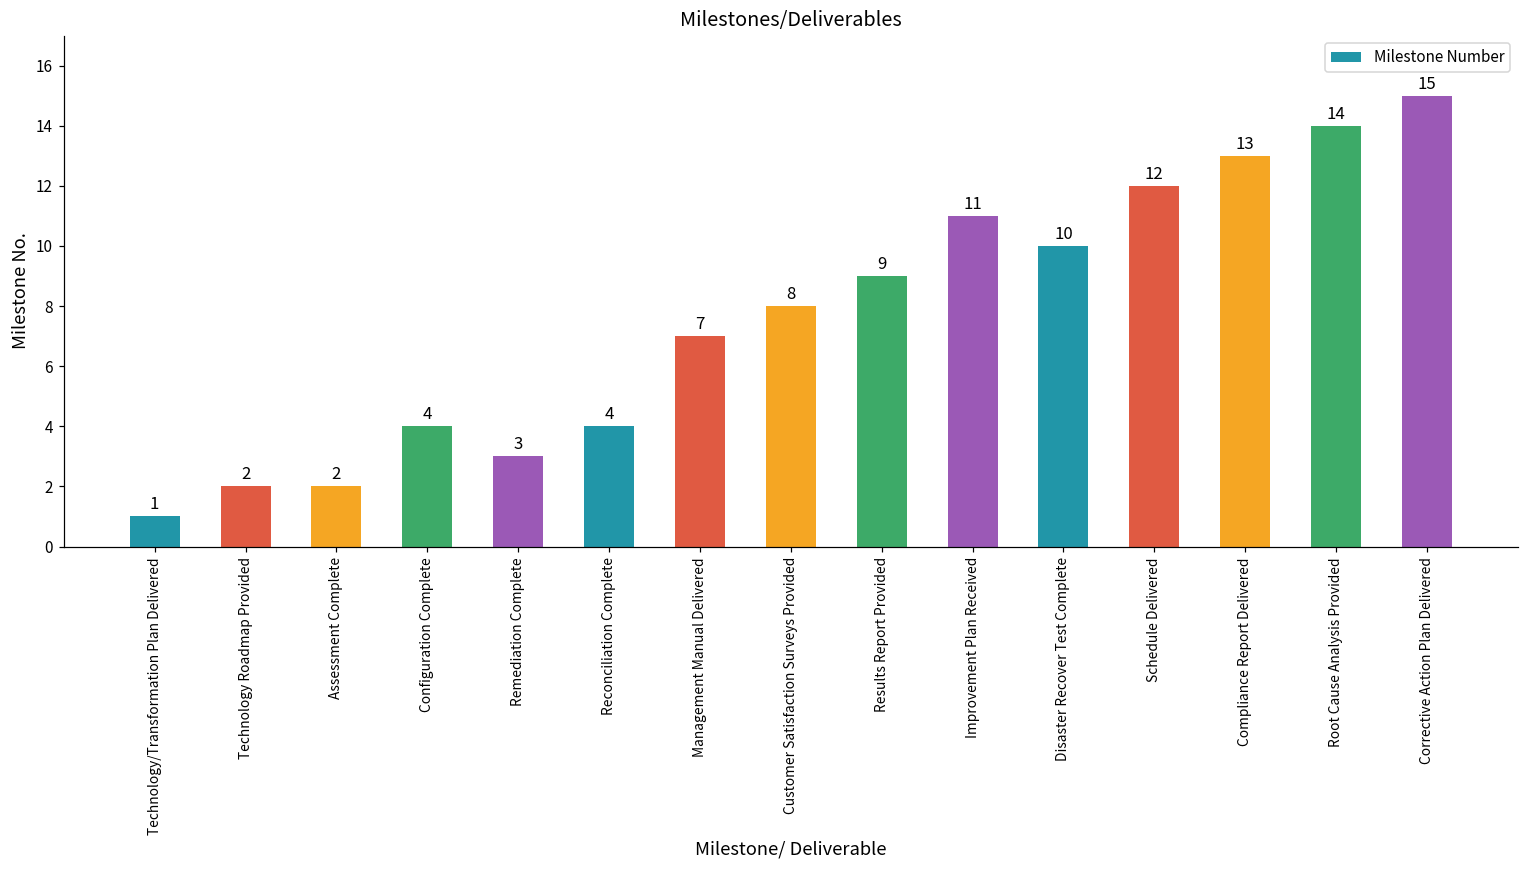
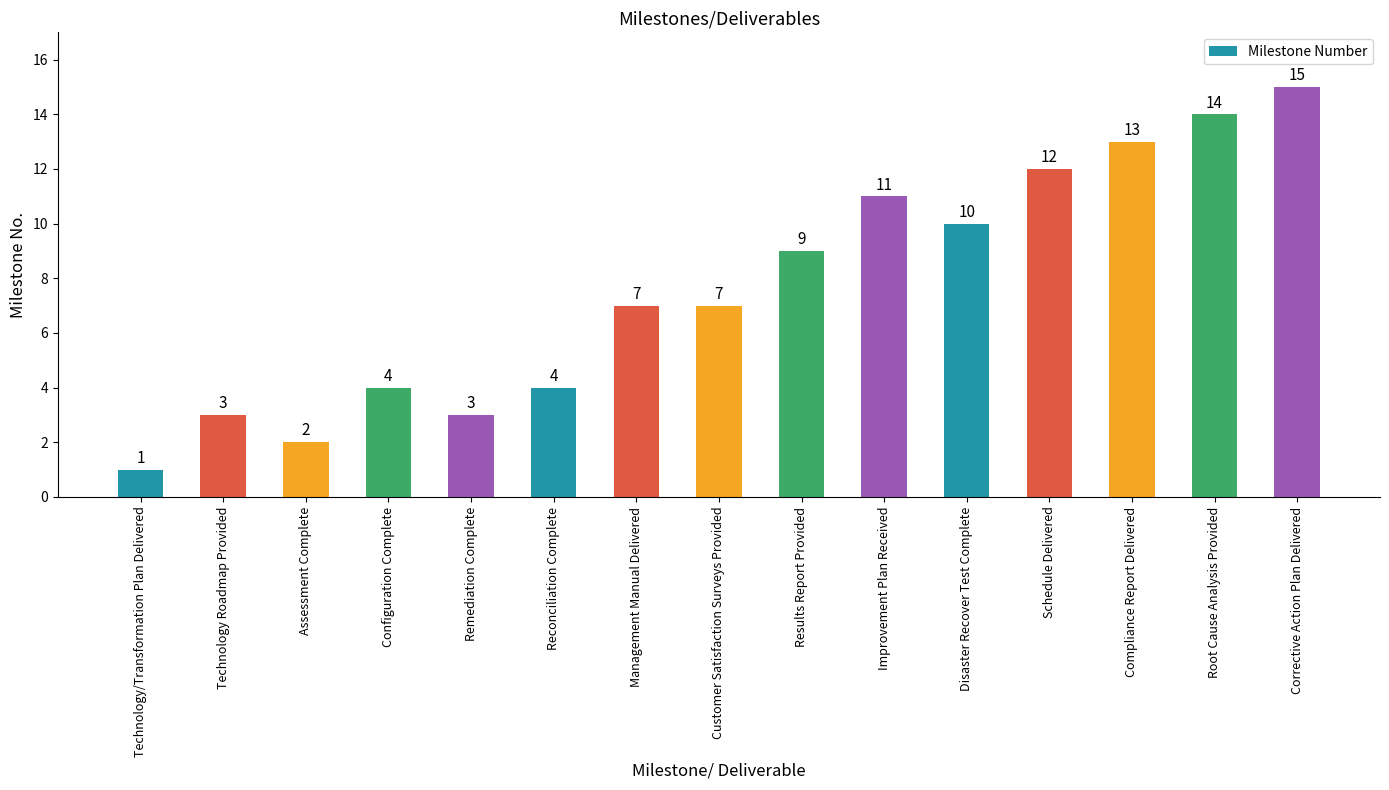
Technology Roadmap Provided: 2 -> 3
Customer Satisfaction Surveys Provided: 8 -> 7
